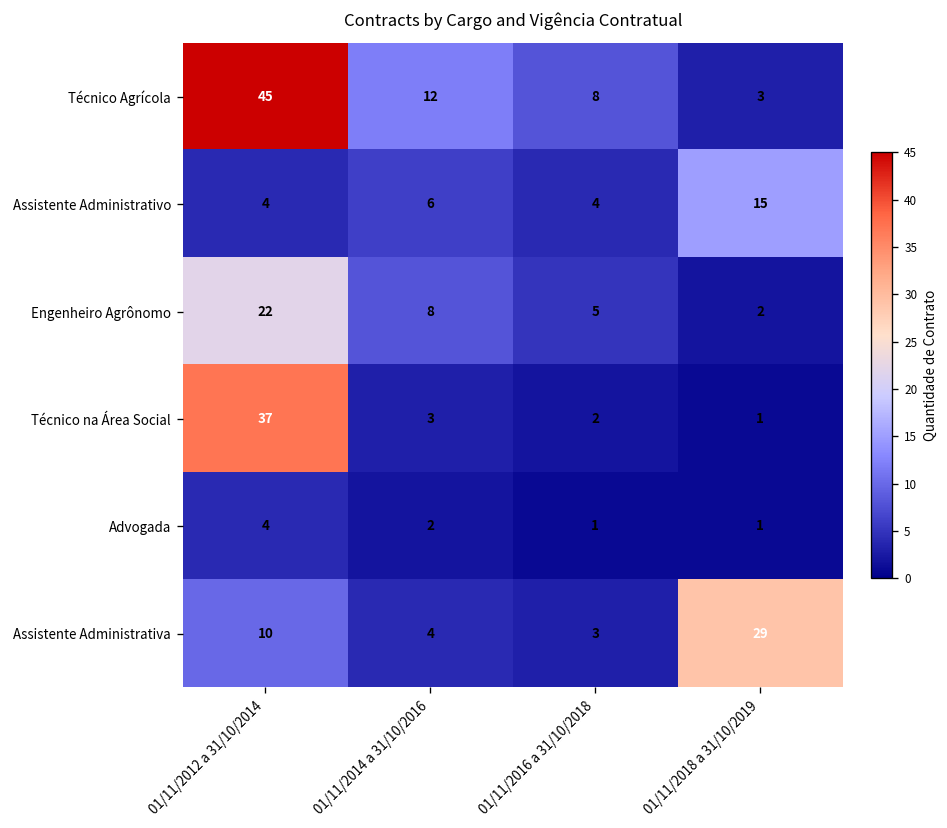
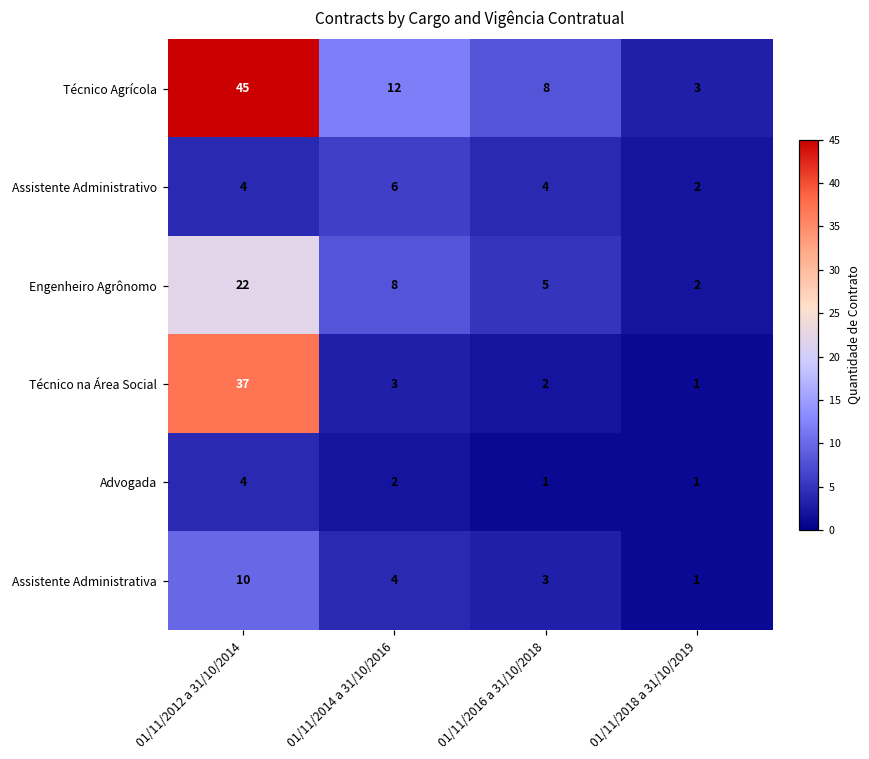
Assistente Administrativo, 01/11/2018 a 31/10/2019: 15 -> 2
Assistente Administrativa, 01/11/2018 a 31/10/2019: 29 -> 1
